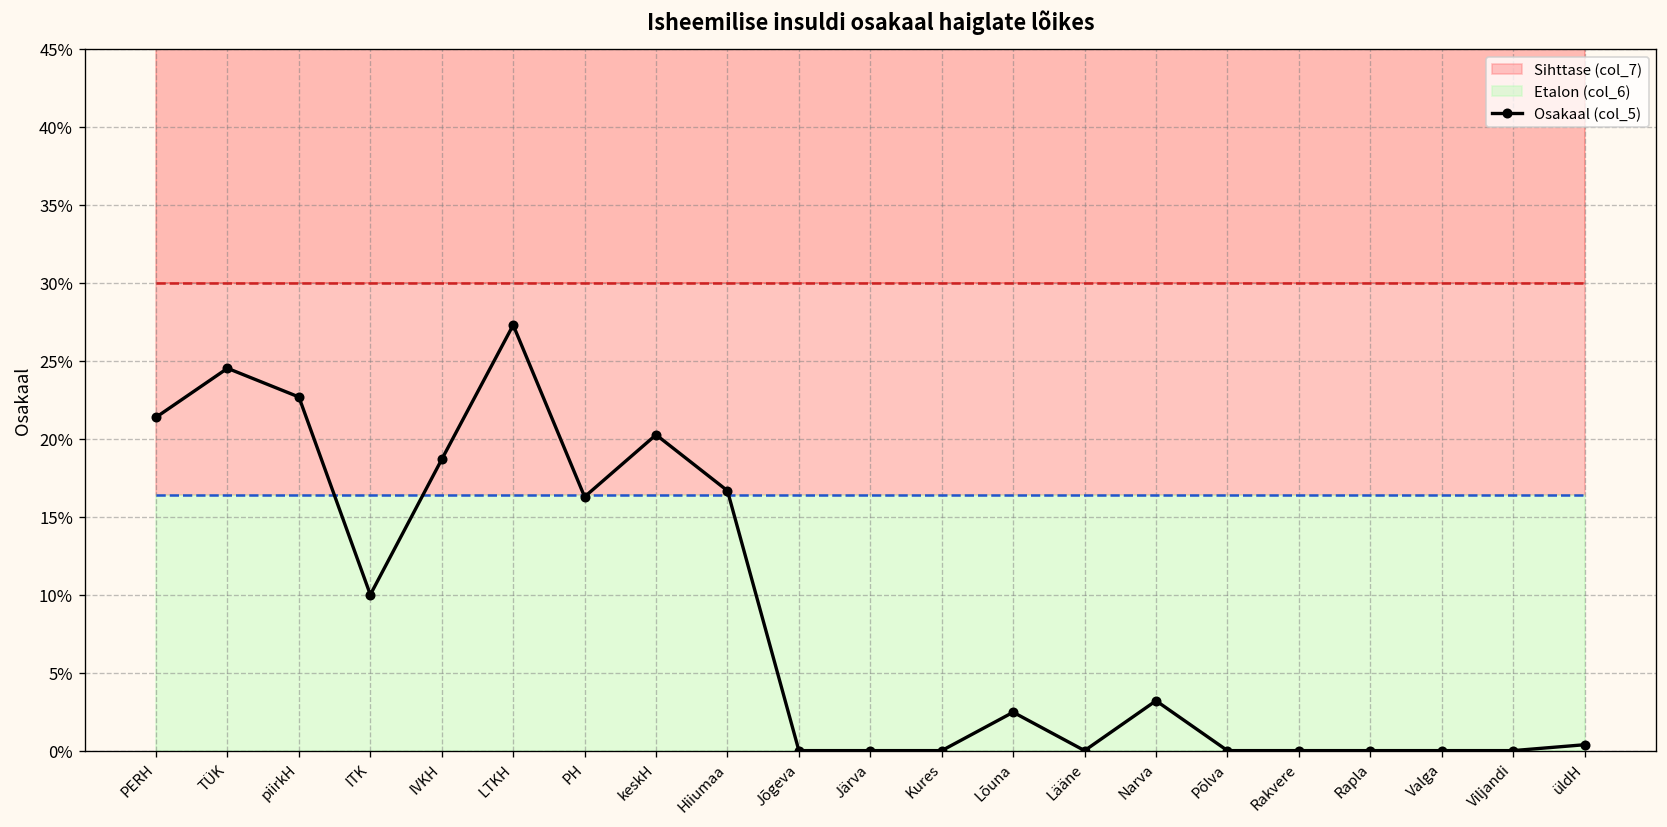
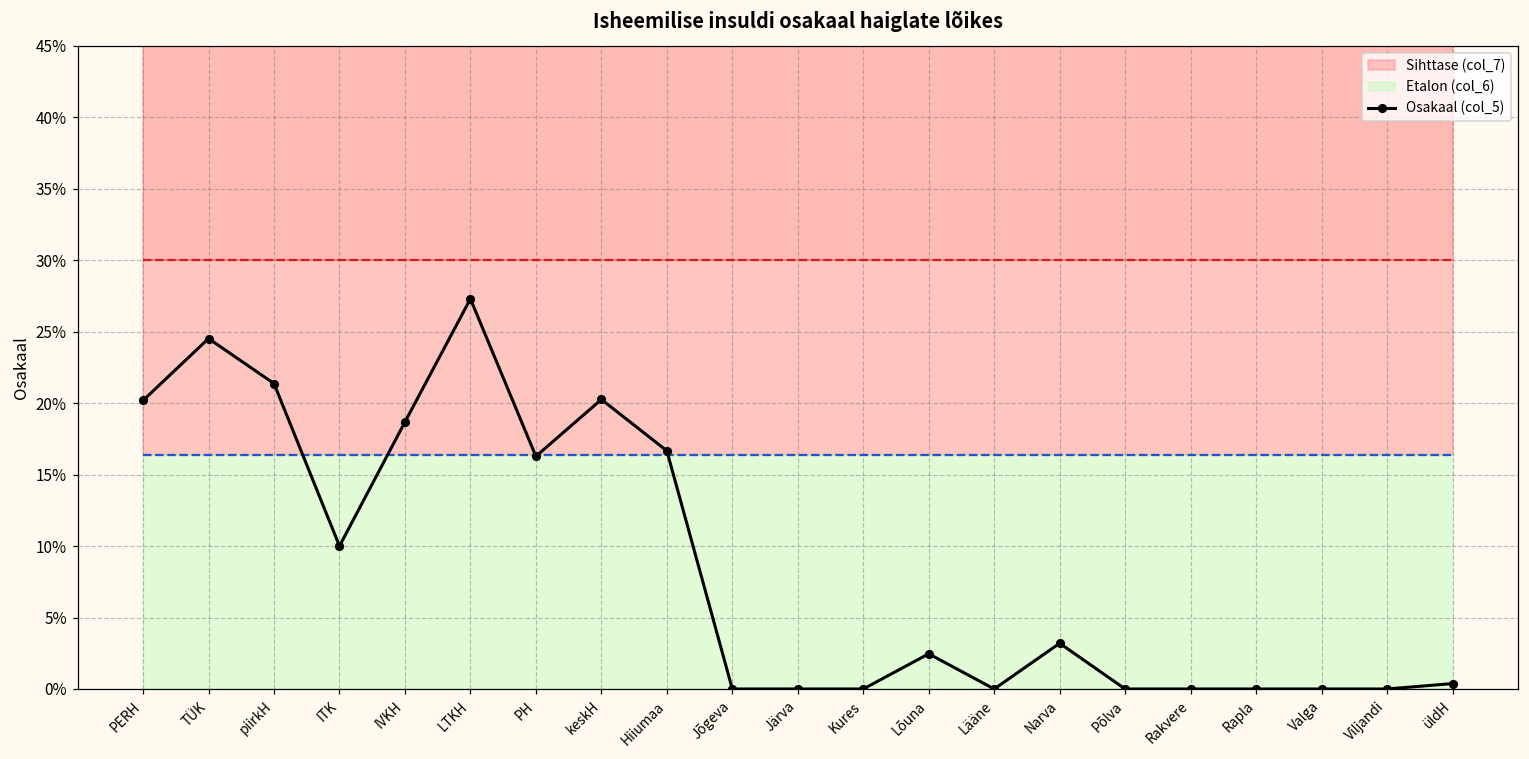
Osakaal (col_5), PERH: 21.4% -> 20.2%
Osakaal (col_5), piirkH: 22.7% -> 21.4%
